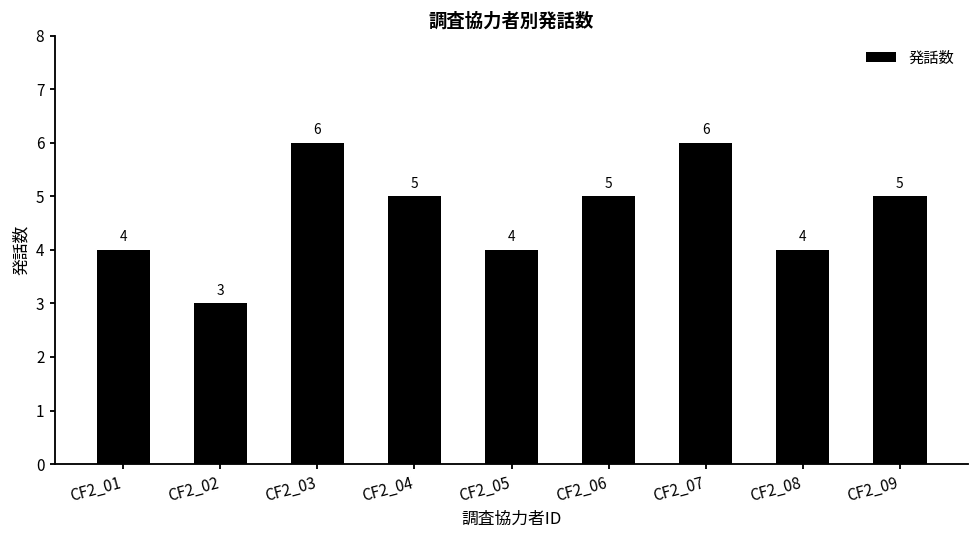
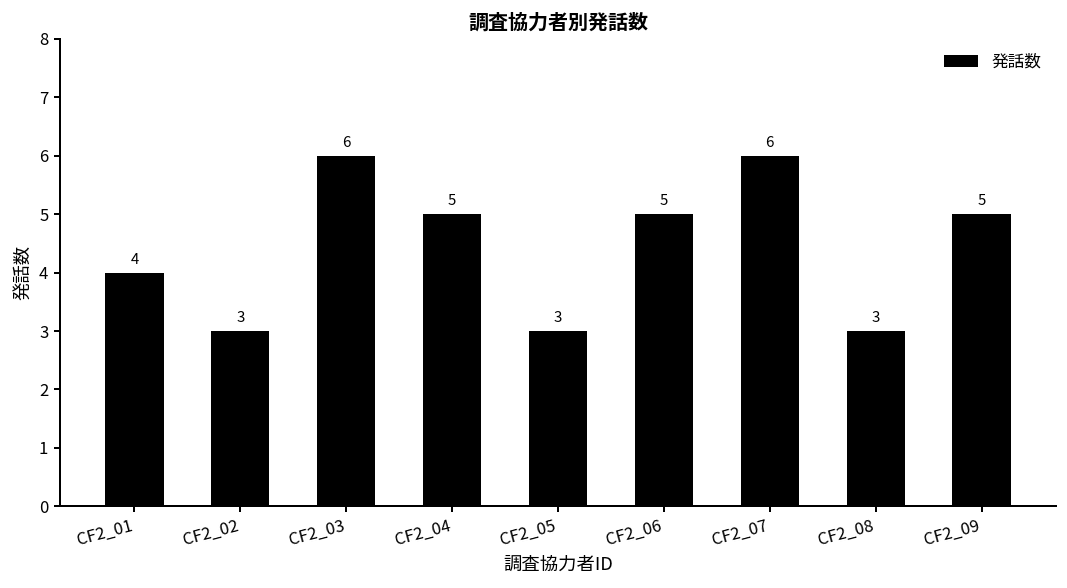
CF2_05: 4 -> 3
CF2_08: 4 -> 3
